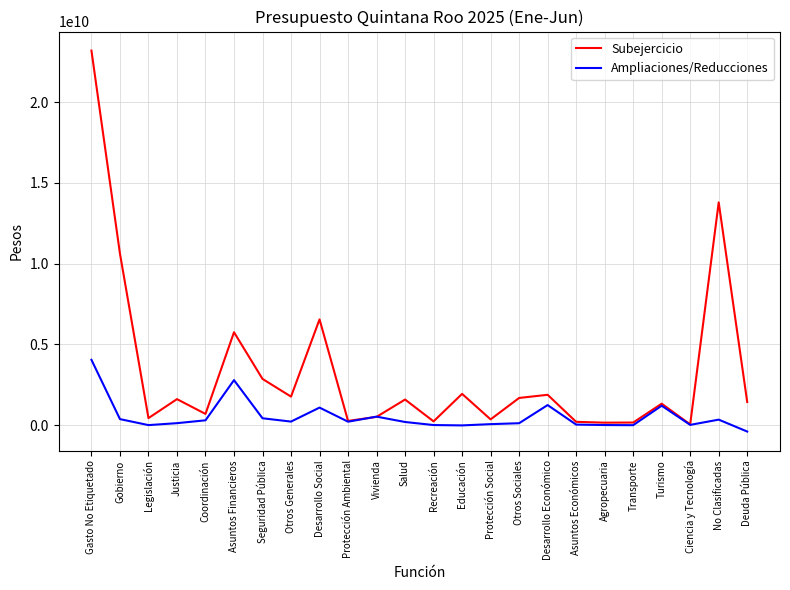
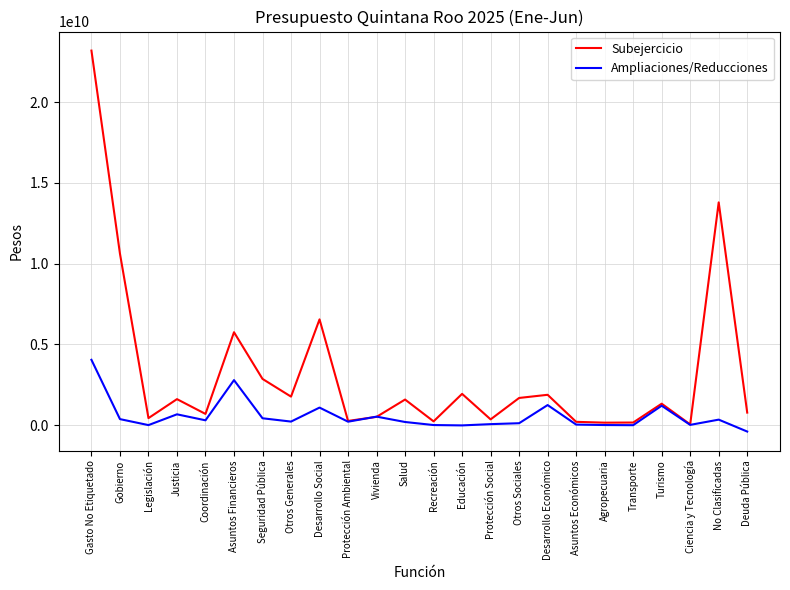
Ampliaciones/Reducciones, Justicia: 100000000 -> 700000000
Subejercicio, Deuda Pública: 1400000000 -> 800000000
